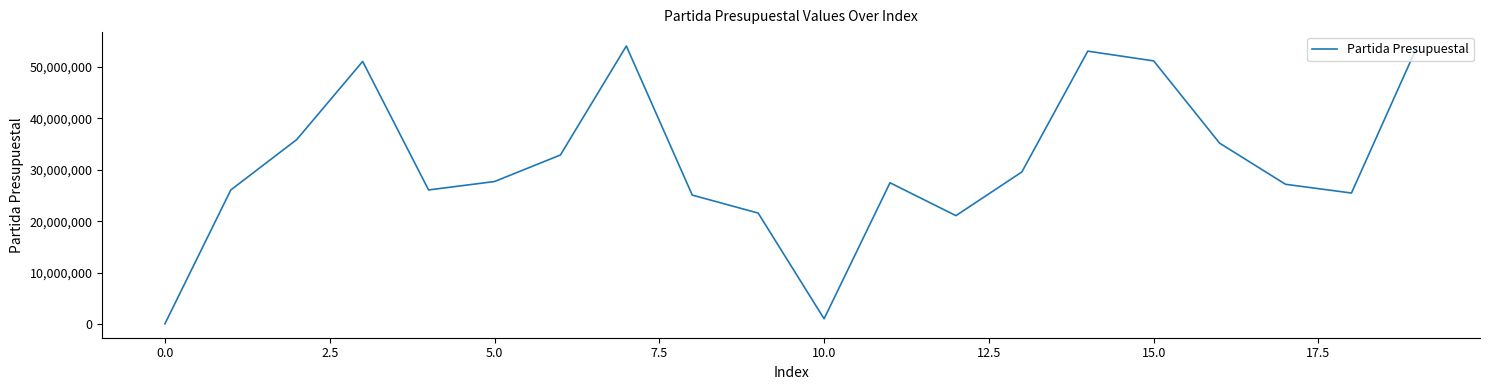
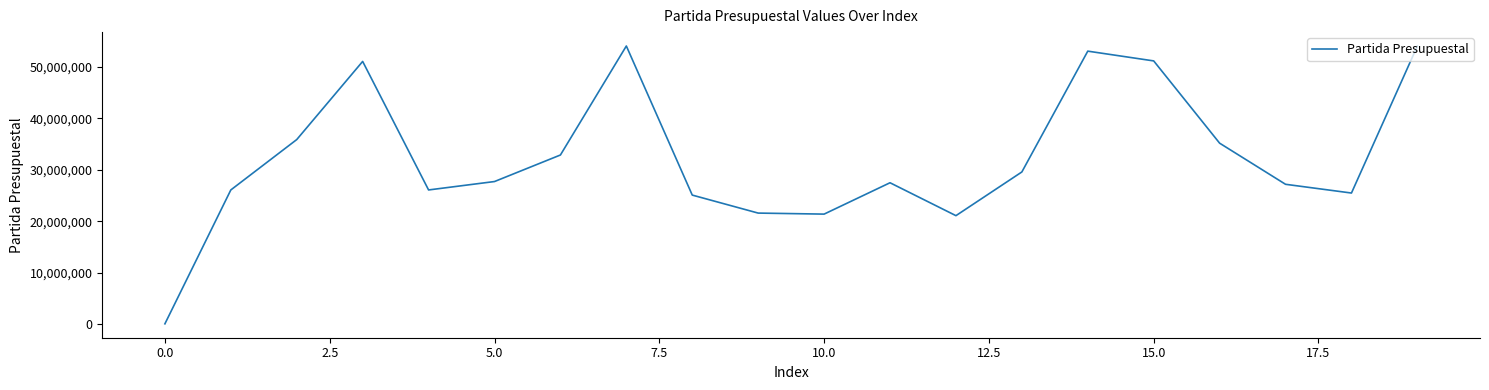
10.0: 1,000,000 -> 21,000,000
